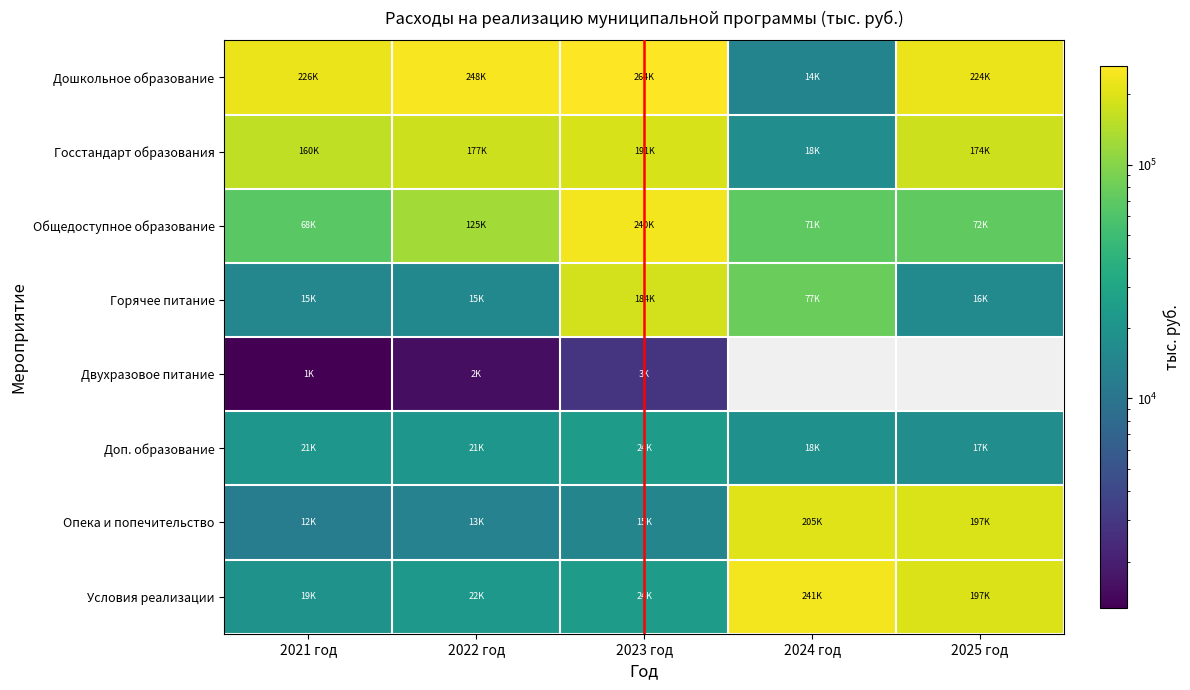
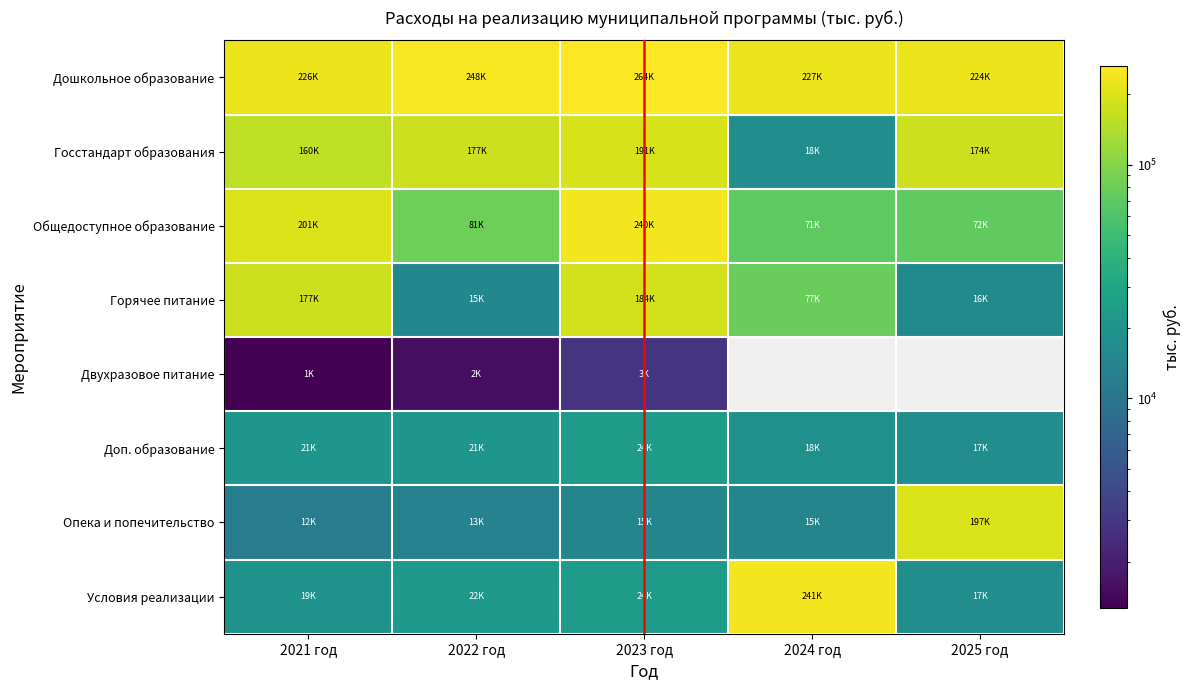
Дошкольное образование, 2024 год: 14K -> 227K
Общедоступное образование, 2021 год: 68K -> 201K
Общедоступное образование, 2022 год: 125K -> 81K
Горячее питание, 2021 год: 15K -> 177K
Опека и попечительство, 2024 год: 205K -> 15K
Условия реализации, 2025 год: 197K -> 17K
